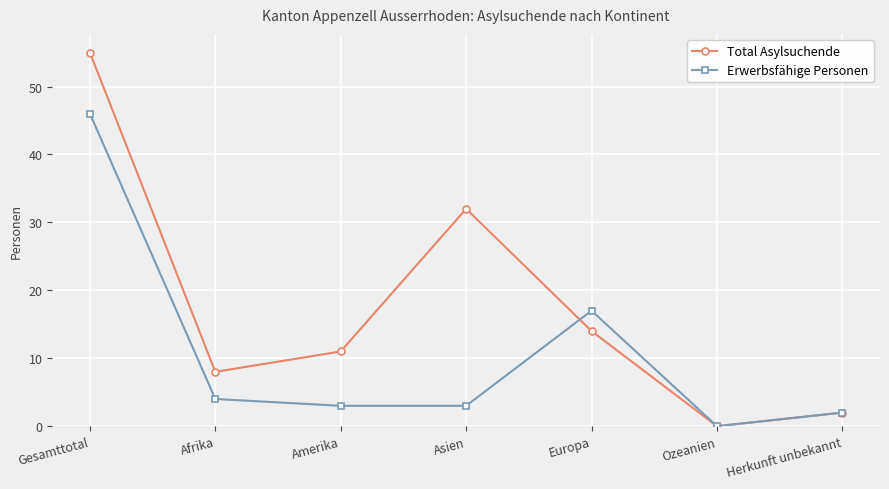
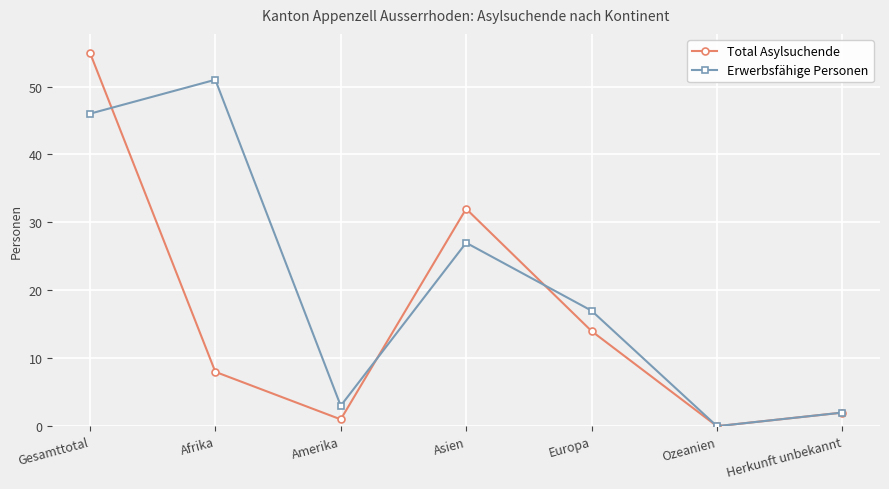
Erwerbsfähige Personen, Afrika: 4 -> 51
Total Asylsuchende, Amerika: 11 -> 1
Erwerbsfähige Personen, Asien: 3 -> 27
